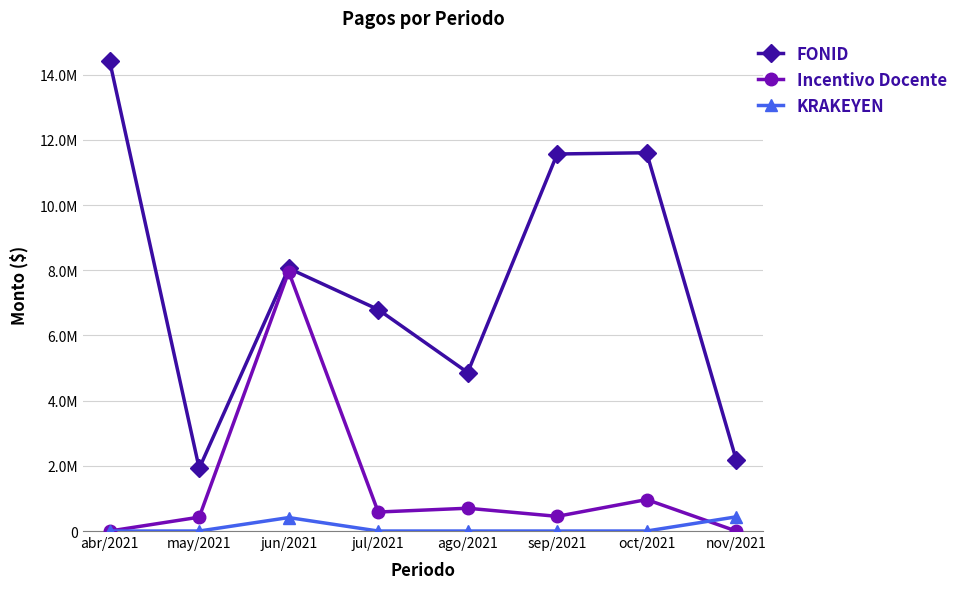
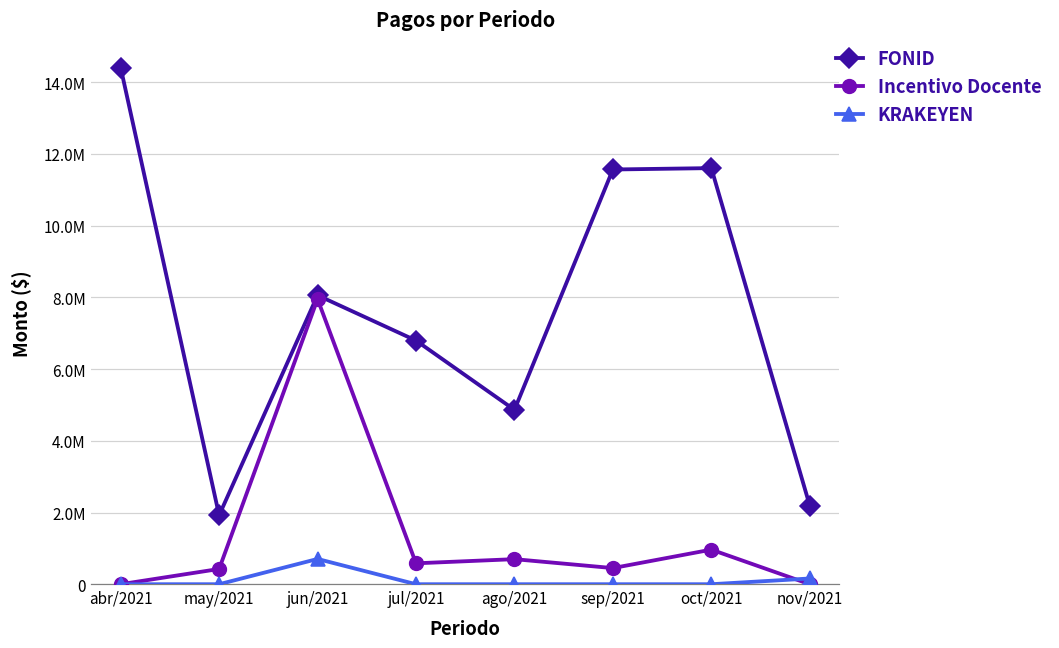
KRAKEYEN, jun/2021: 400000 -> 700000
KRAKEYEN, nov/2021: 400000 -> 200000
